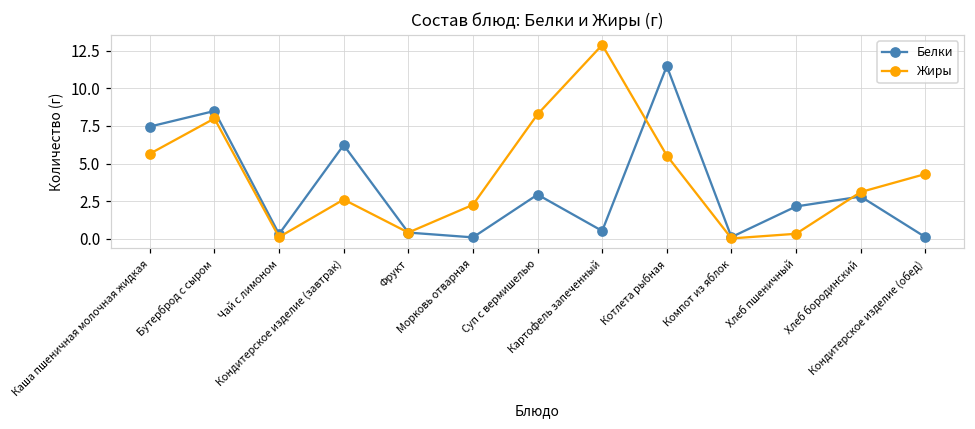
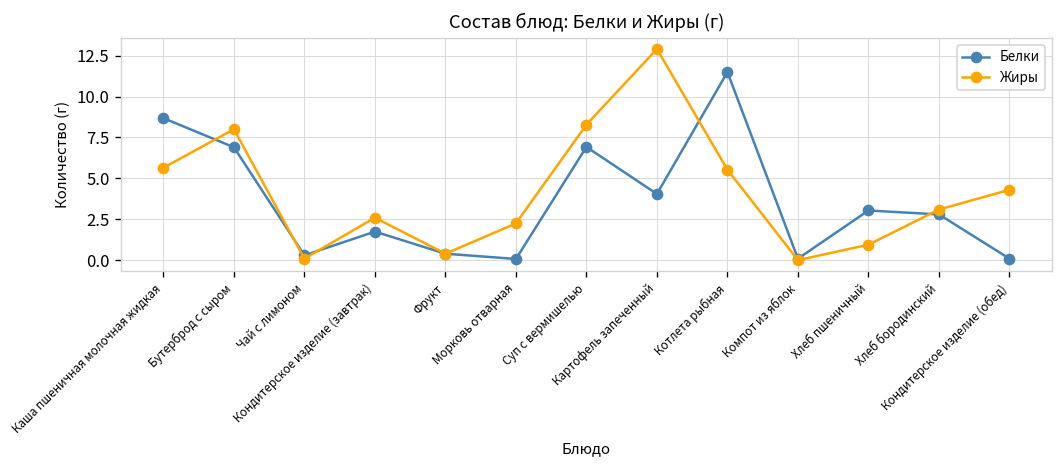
Белки, Каша пшеничная молочная жидкая: 7.5 -> 8.7
Белки, Бутерброд с сыром: 8.5 -> 6.9
Белки, Кондитерское изделие (завтрак): 6.2 -> 1.8
Белки, Суп с вермишелью: 2.9 -> 6.9
Белки, Картофель запеченный: 0.5 -> 4.1
Белки, Хлеб пшеничный: 2.1 -> 3.0
Жиры, Хлеб пшеничный: 0.3 -> 1.0
